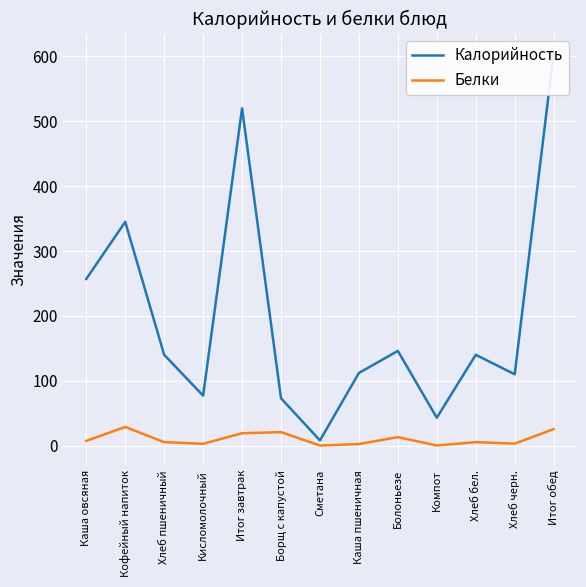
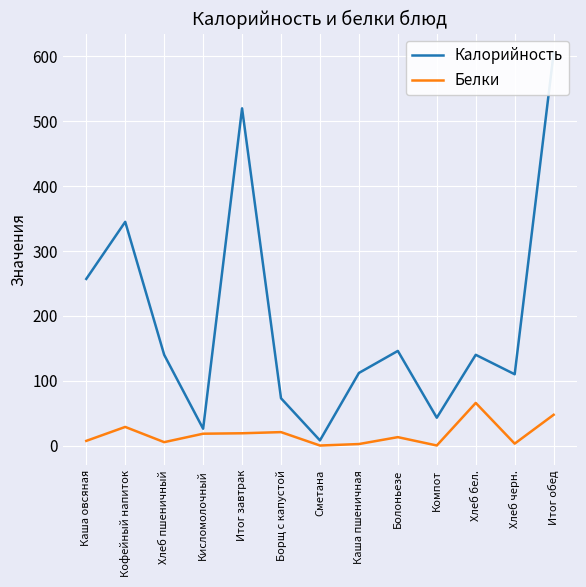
Калорийность, Кисломолочный: 80 -> 30
Белки, Кисломолочный: 0 -> 20
Белки, Хлеб бел.: 10 -> 70
Белки, Итог обед: 30 -> 50
